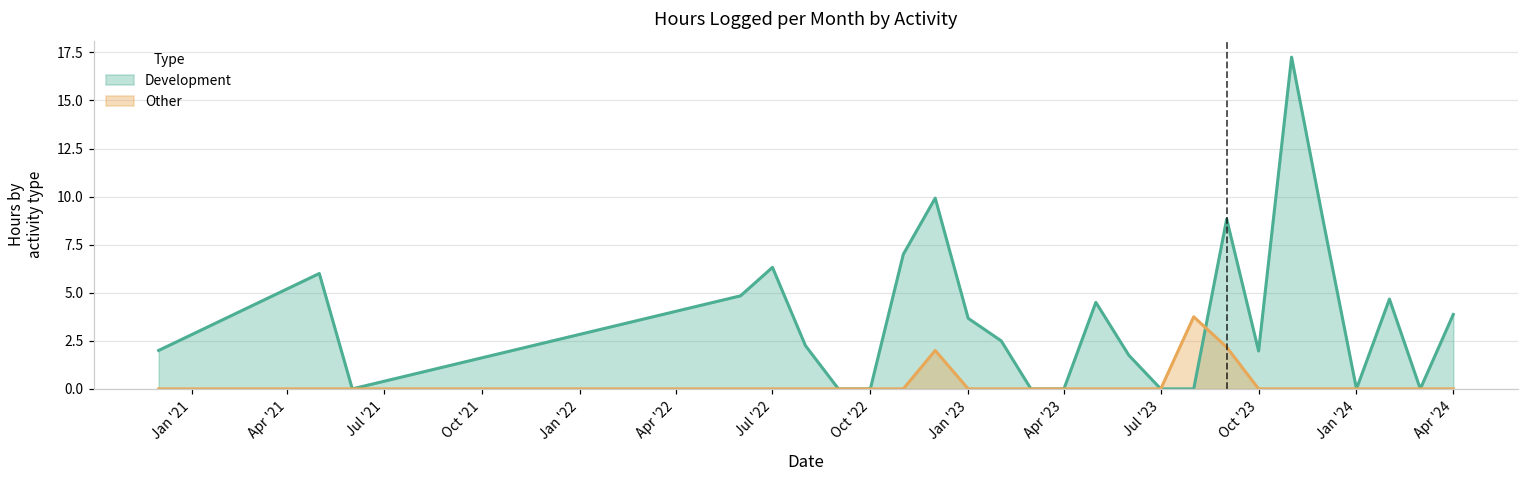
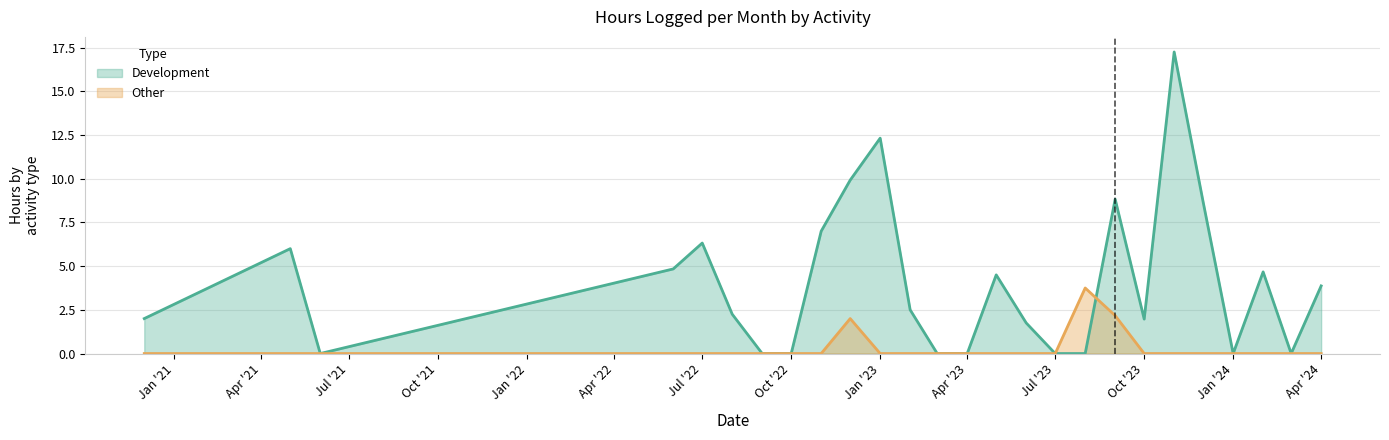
Development, Jan '23: 3.7 -> 12.3
